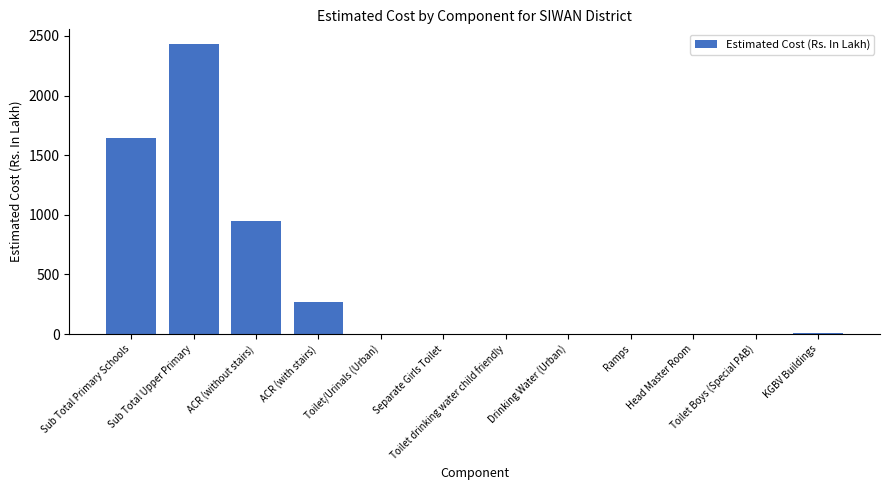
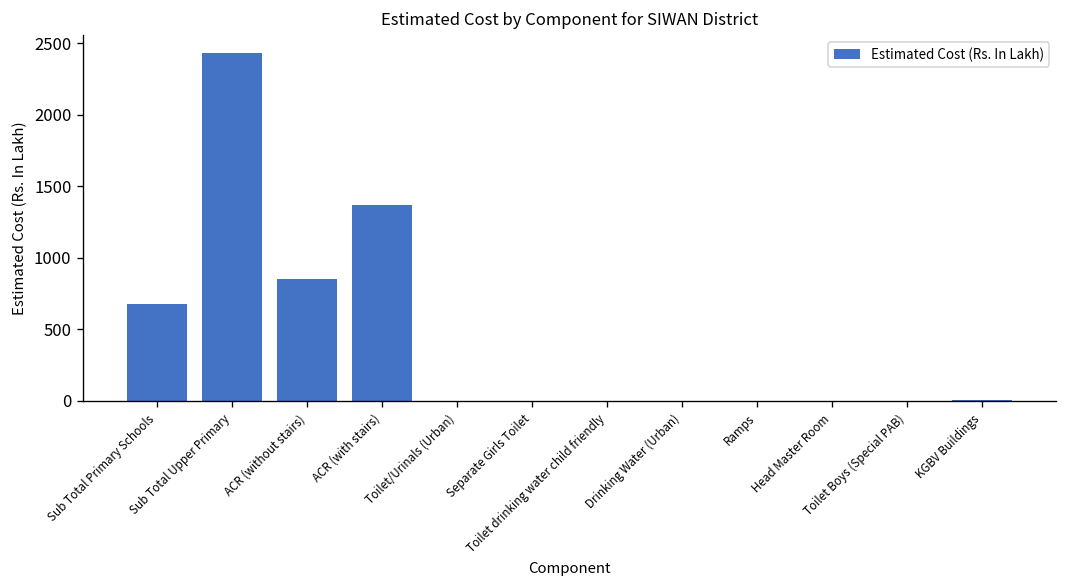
Sub Total Primary Schools: 1650 -> 680
ACR (without stairs): 950 -> 850
ACR (with stairs): 270 -> 1370
